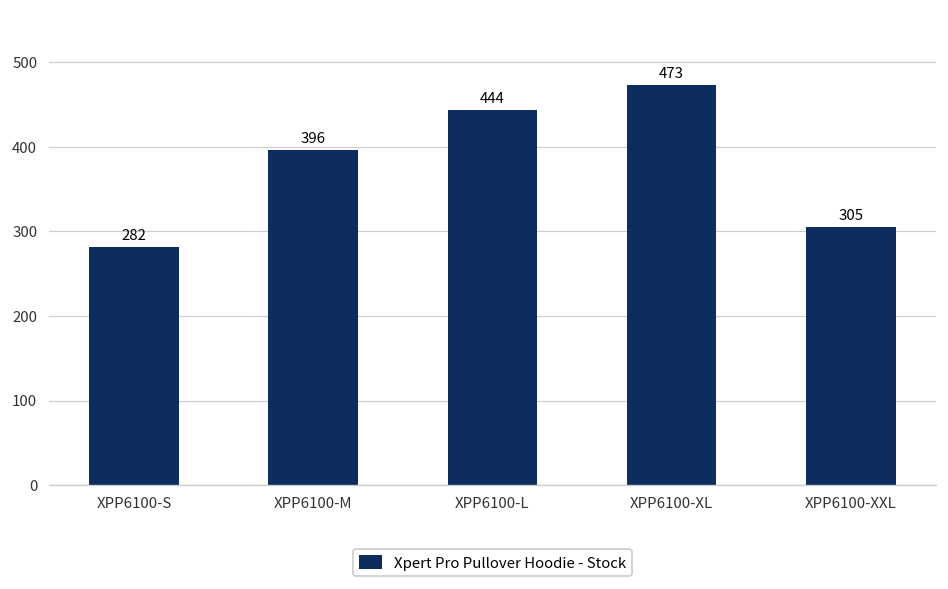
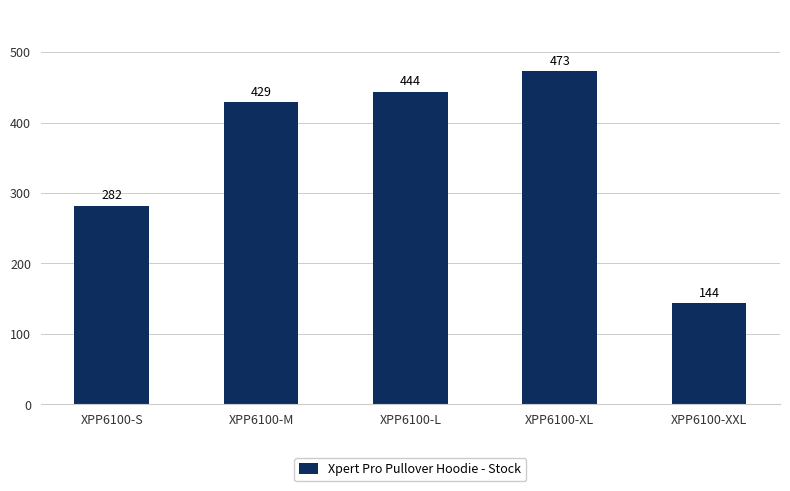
XPP6100-M: 396 -> 429
XPP6100-XXL: 305 -> 144
